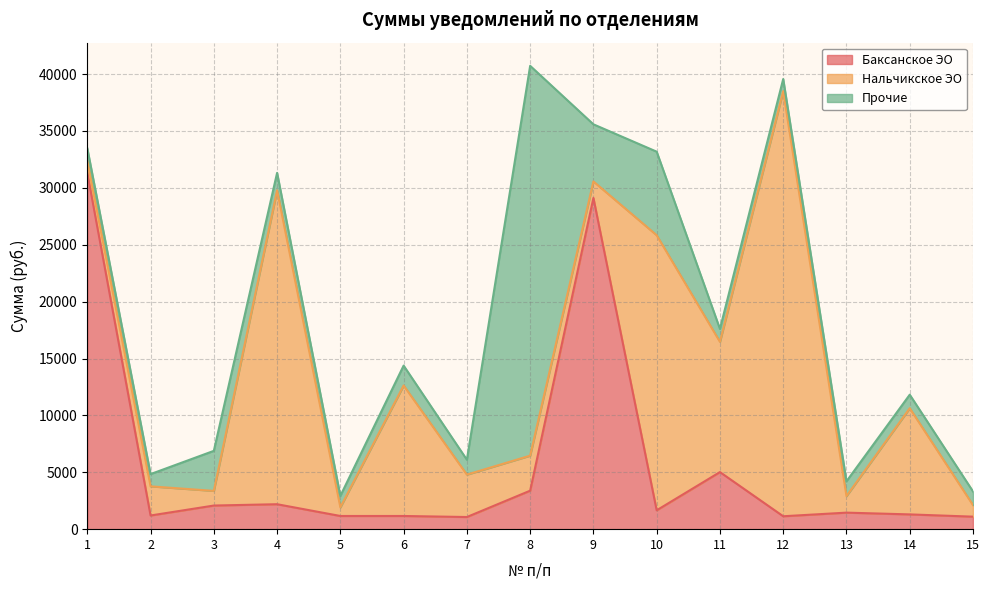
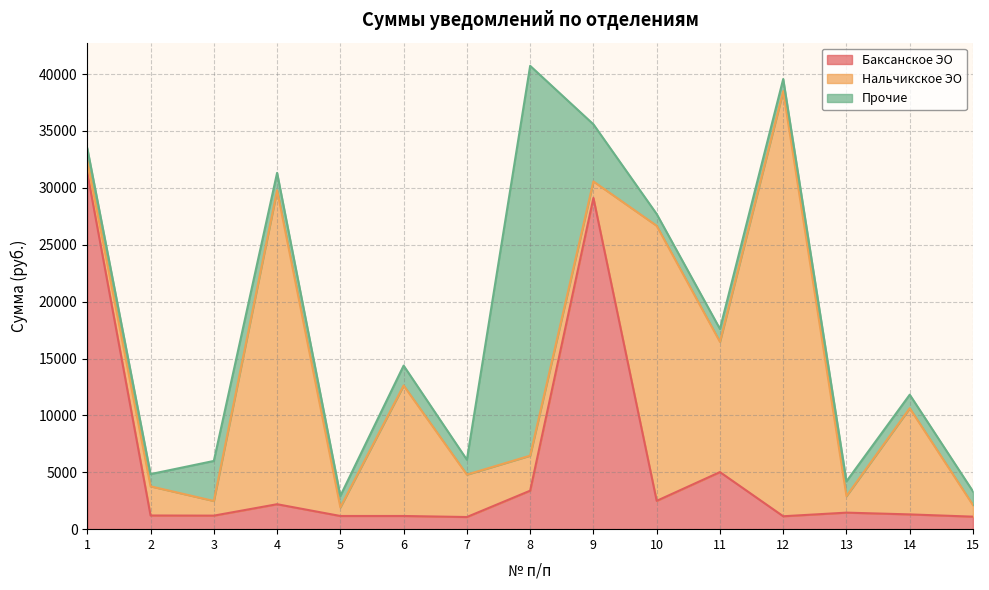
Баксанское ЭО, 3: 2100 -> 1200
Баксанское ЭО, 10: 1700 -> 2500
Прочие, 10: 7300 -> 1000
